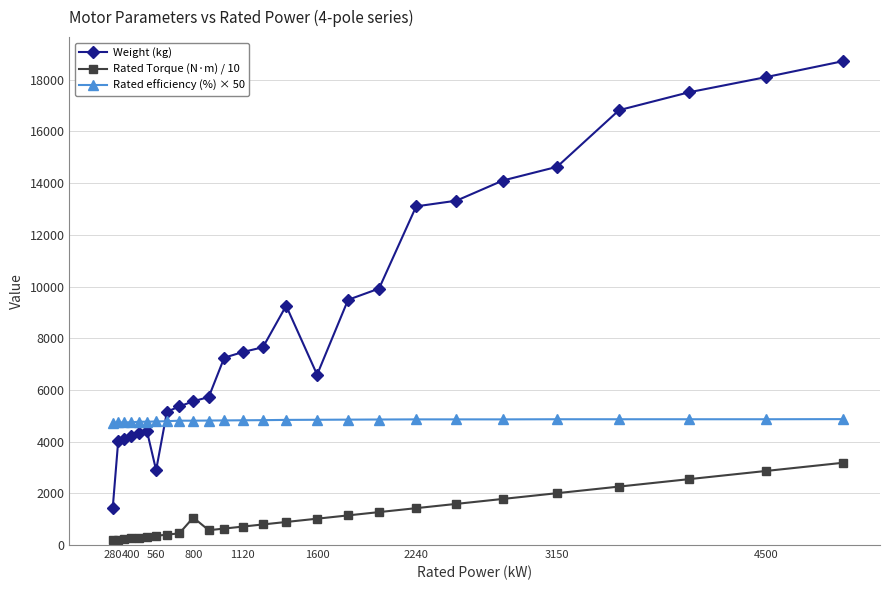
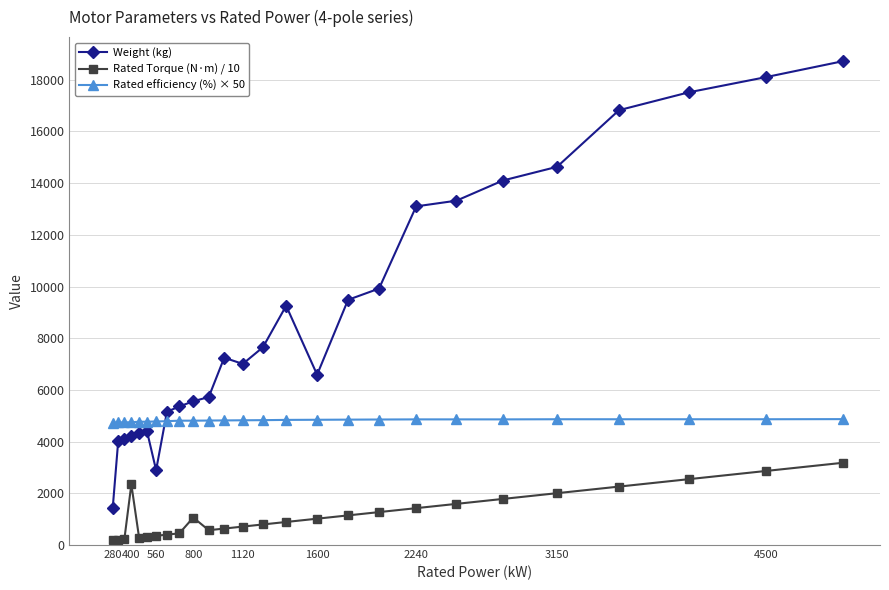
Rated Torque (N·m) / 10, 400: 300 -> 2300
Weight (kg), 1120: 7500 -> 7000
